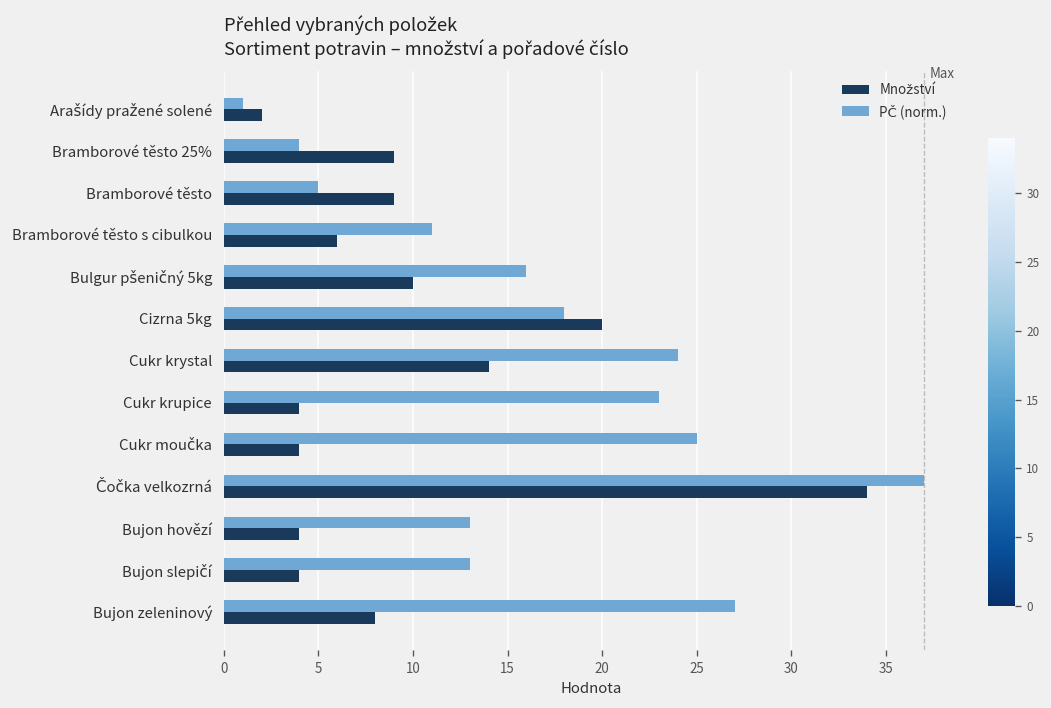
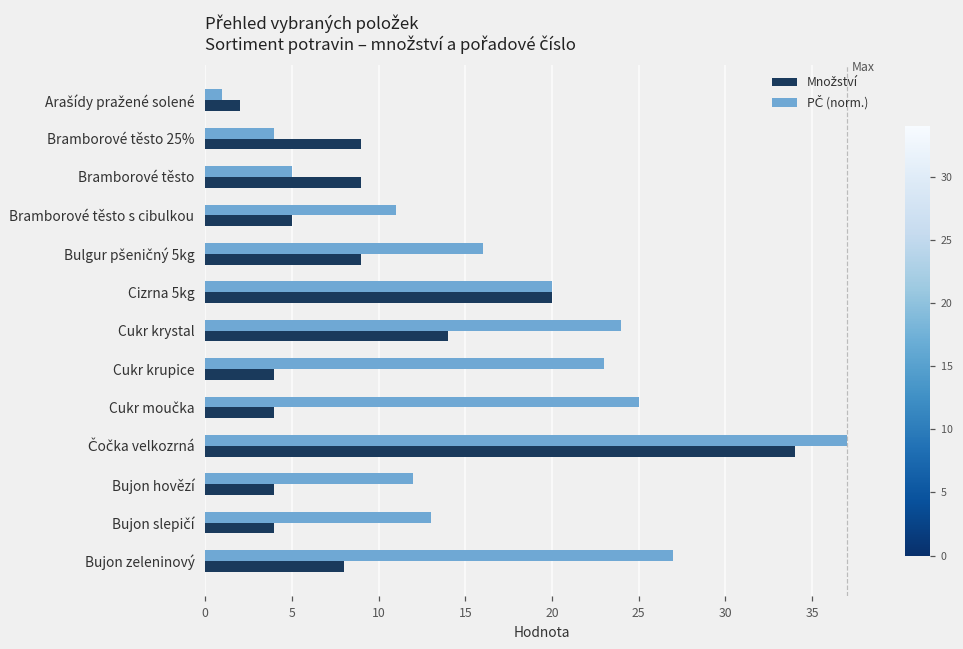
Množství, Bramborové těsto s cibulkou: 6 -> 5
Množství, Bulgur pšeničný 5kg: 10 -> 9
PČ (norm.), Cizrna 5kg: 18 -> 20
PČ (norm.), Bujon hovězí: 13 -> 12
